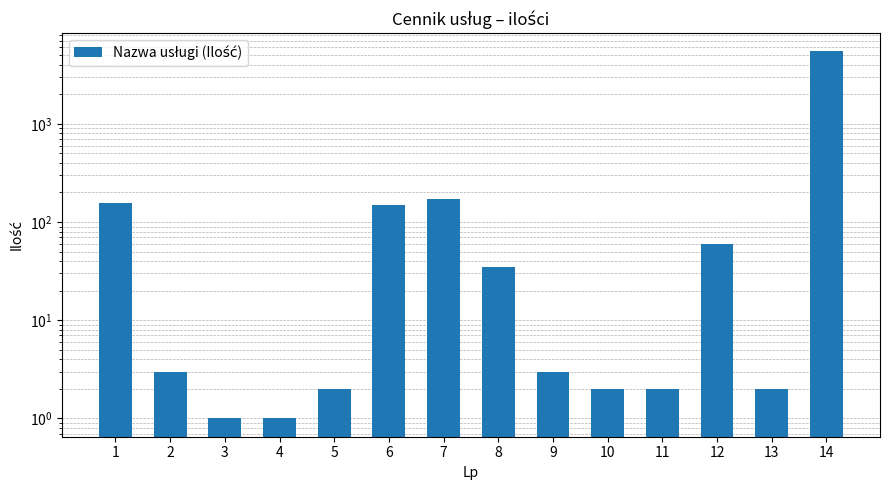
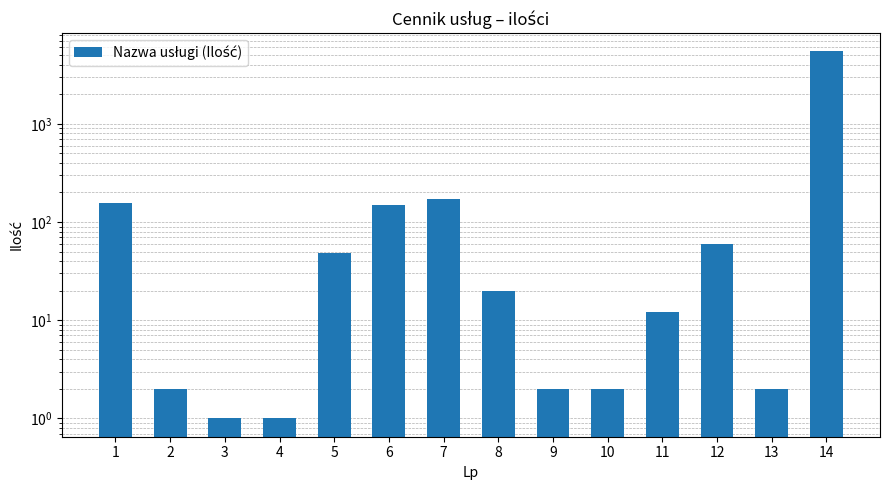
2: 3 -> 2
5: 2 -> 50
8: 35 -> 20
9: 3 -> 2
11: 2 -> 12
